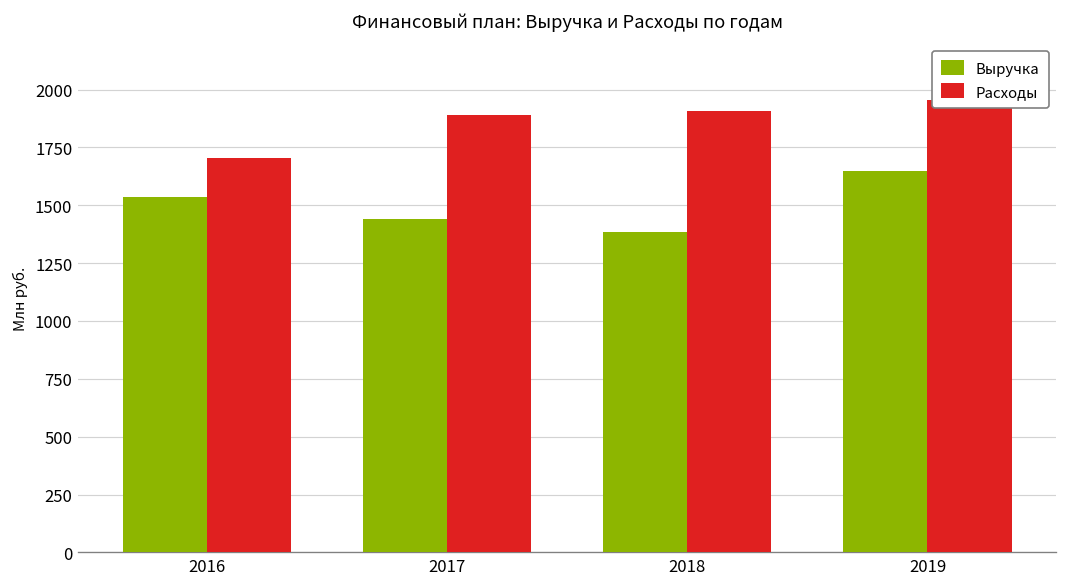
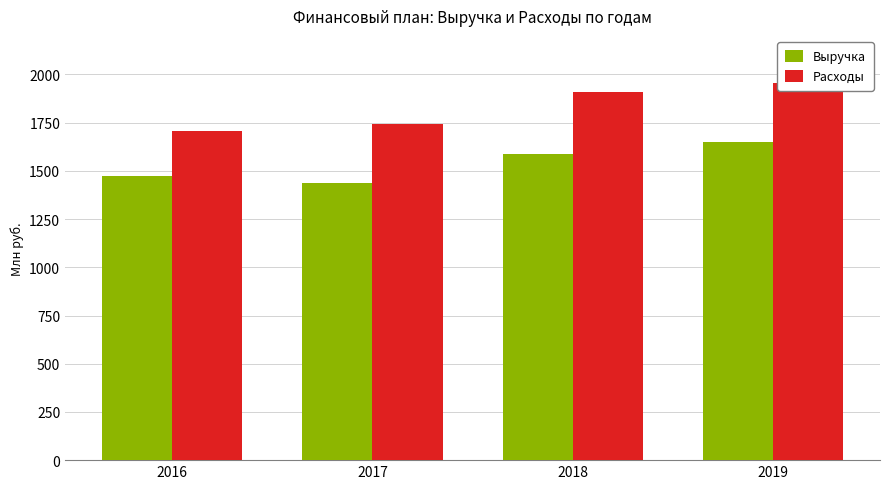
Выручка, 2016: 1540 -> 1470
Расходы, 2017: 1890 -> 1740
Выручка, 2018: 1380 -> 1590
